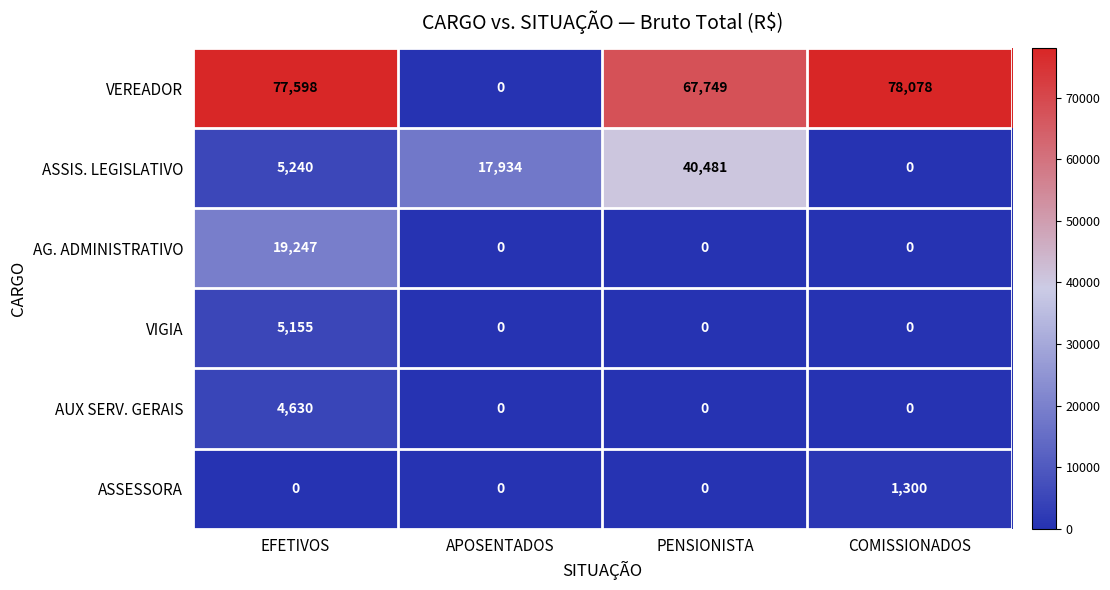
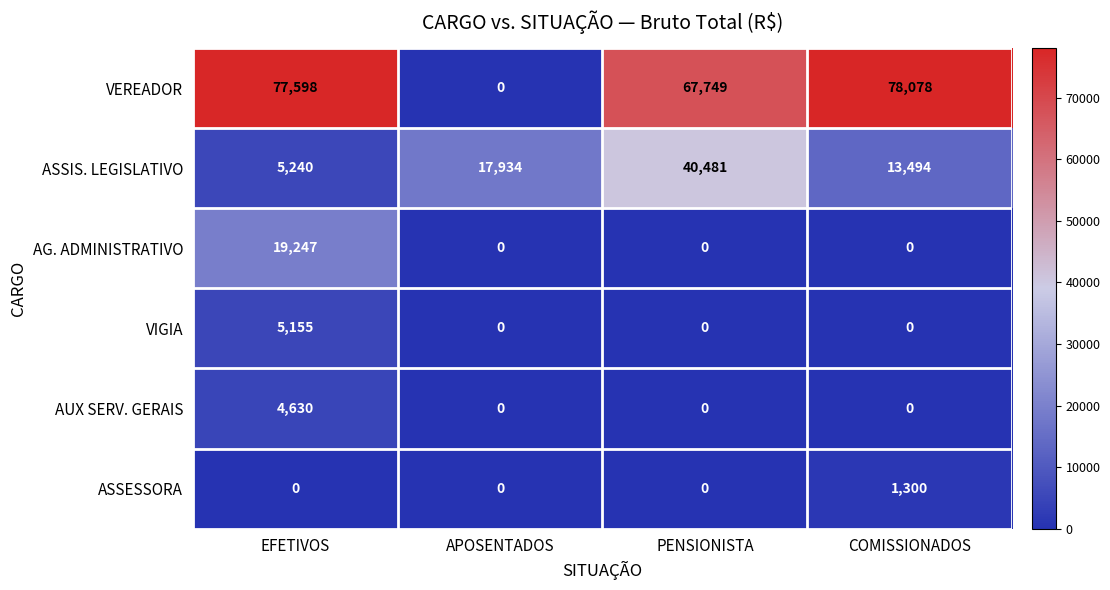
ASSIS. LEGISLATIVO, COMISSIONADOS: 0 -> 13,494
